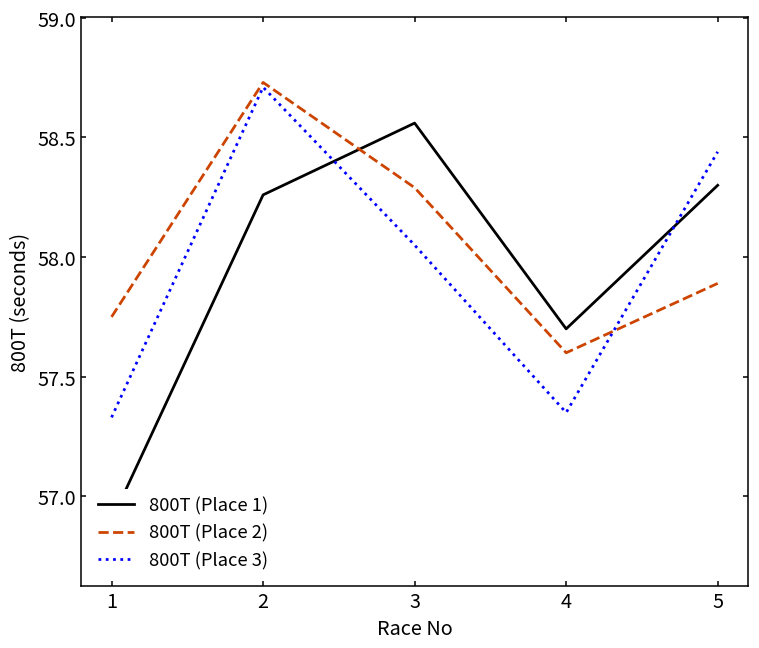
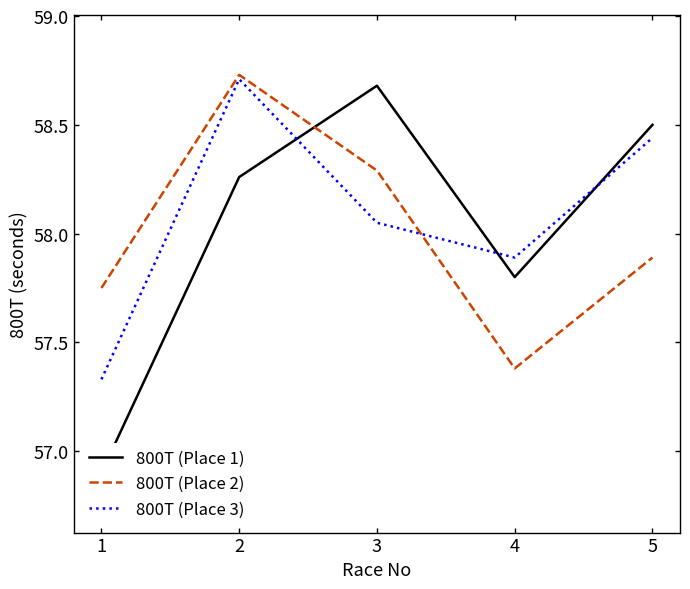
800T (Place 1), 3: 58.56 -> 58.68
800T (Place 1), 4: 57.7 -> 57.8
800T (Place 2), 4: 57.60 -> 57.38
800T (Place 3), 4: 57.35 -> 57.89
800T (Place 1), 5: 58.3 -> 58.5
